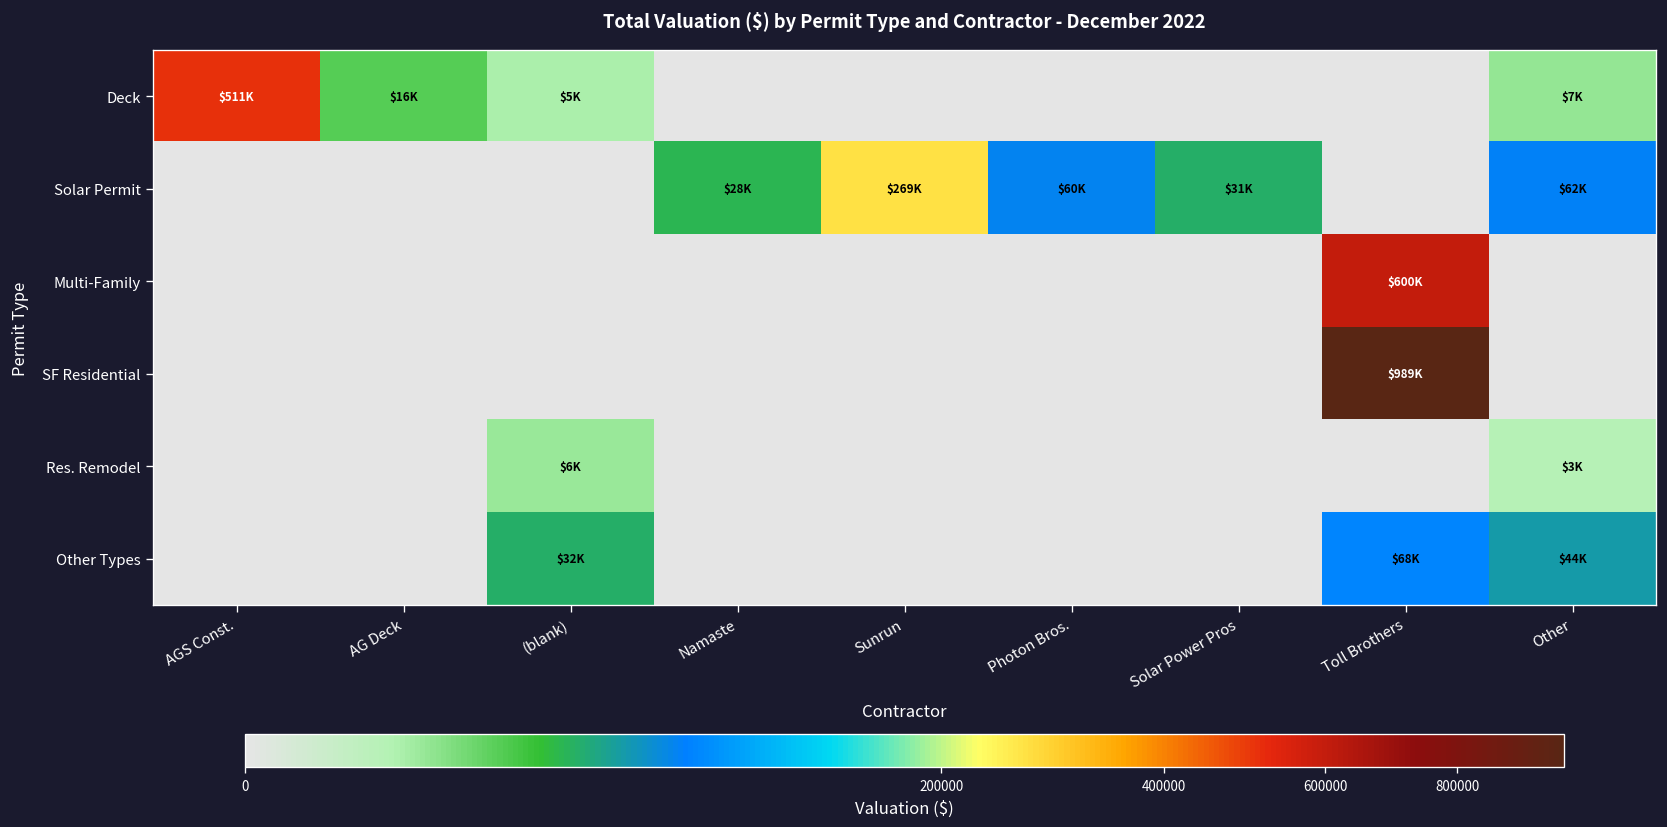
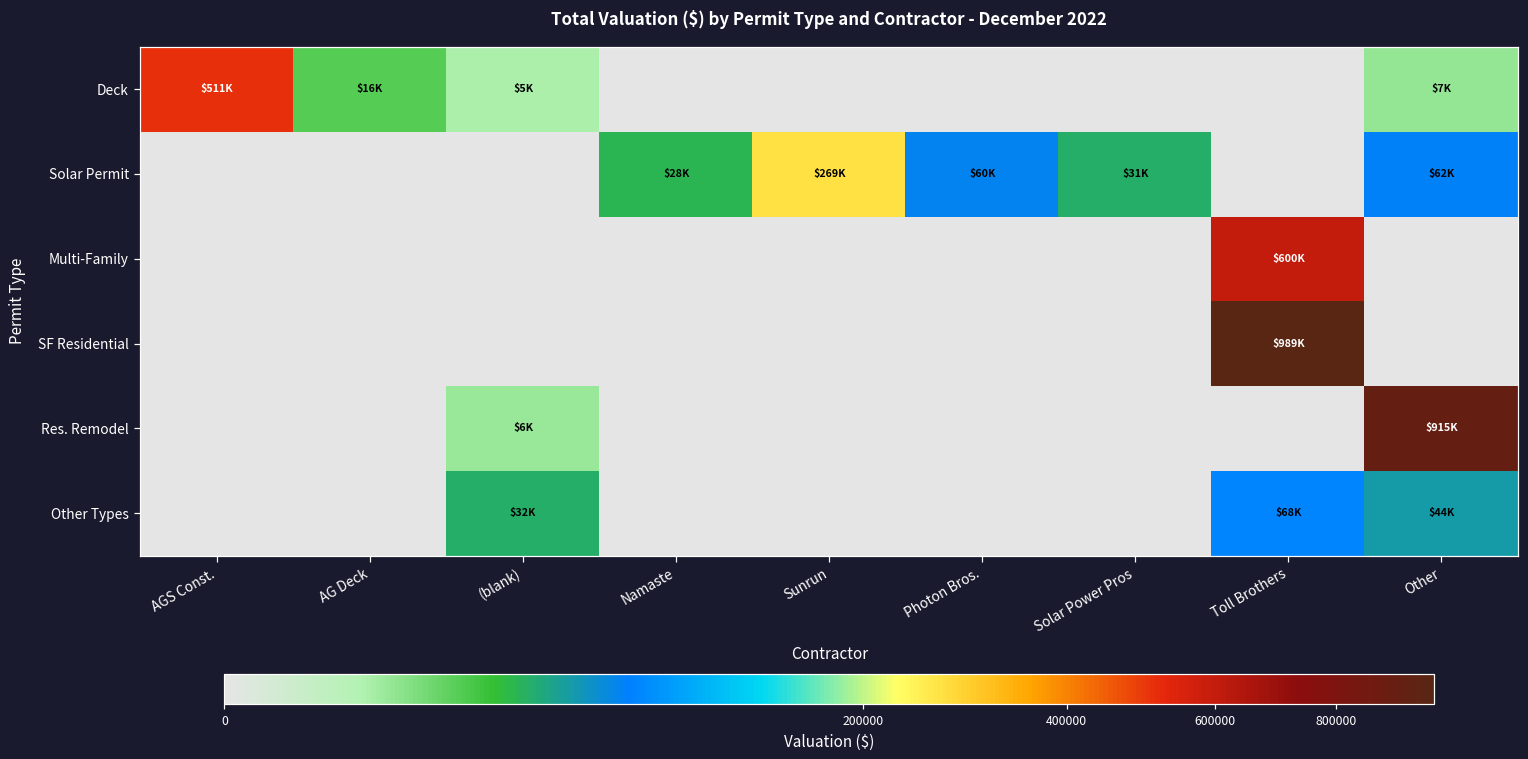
Res. Remodel, Other: $3K -> $915K
